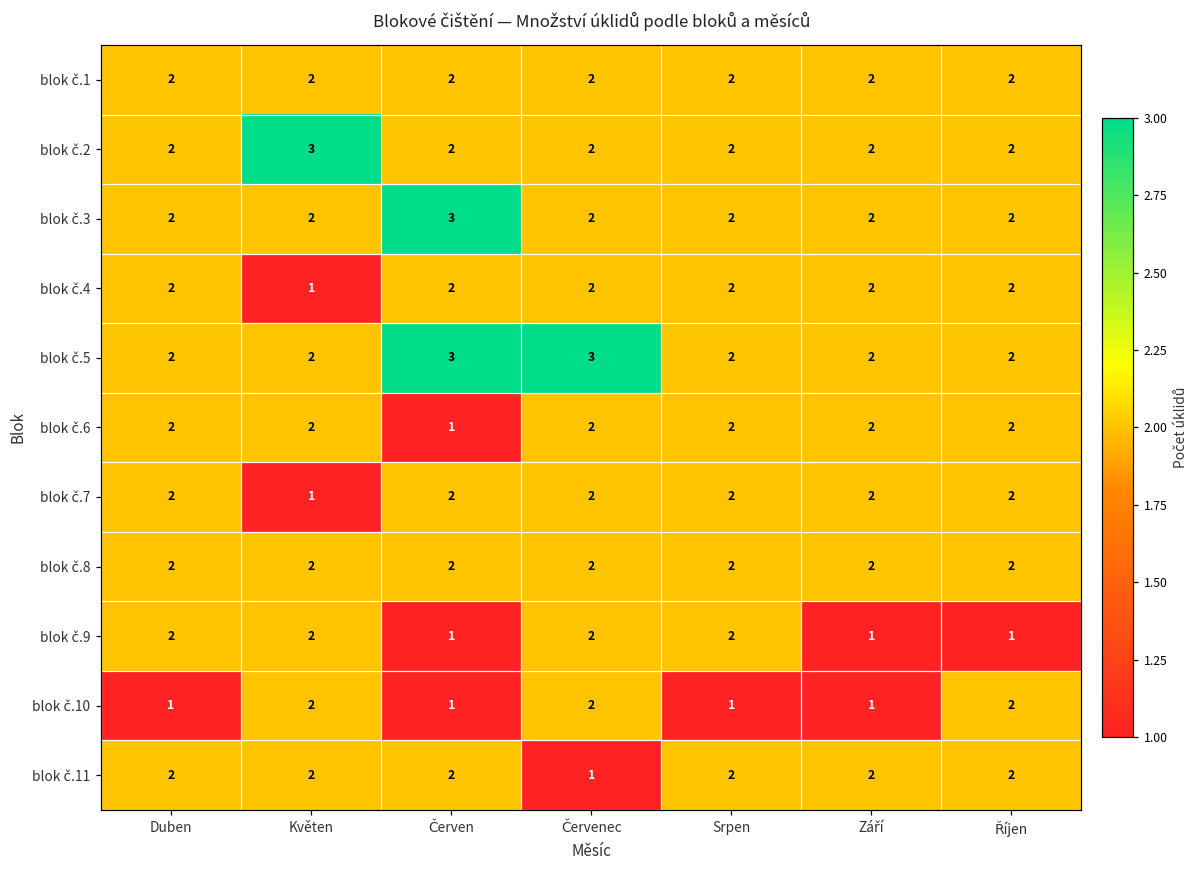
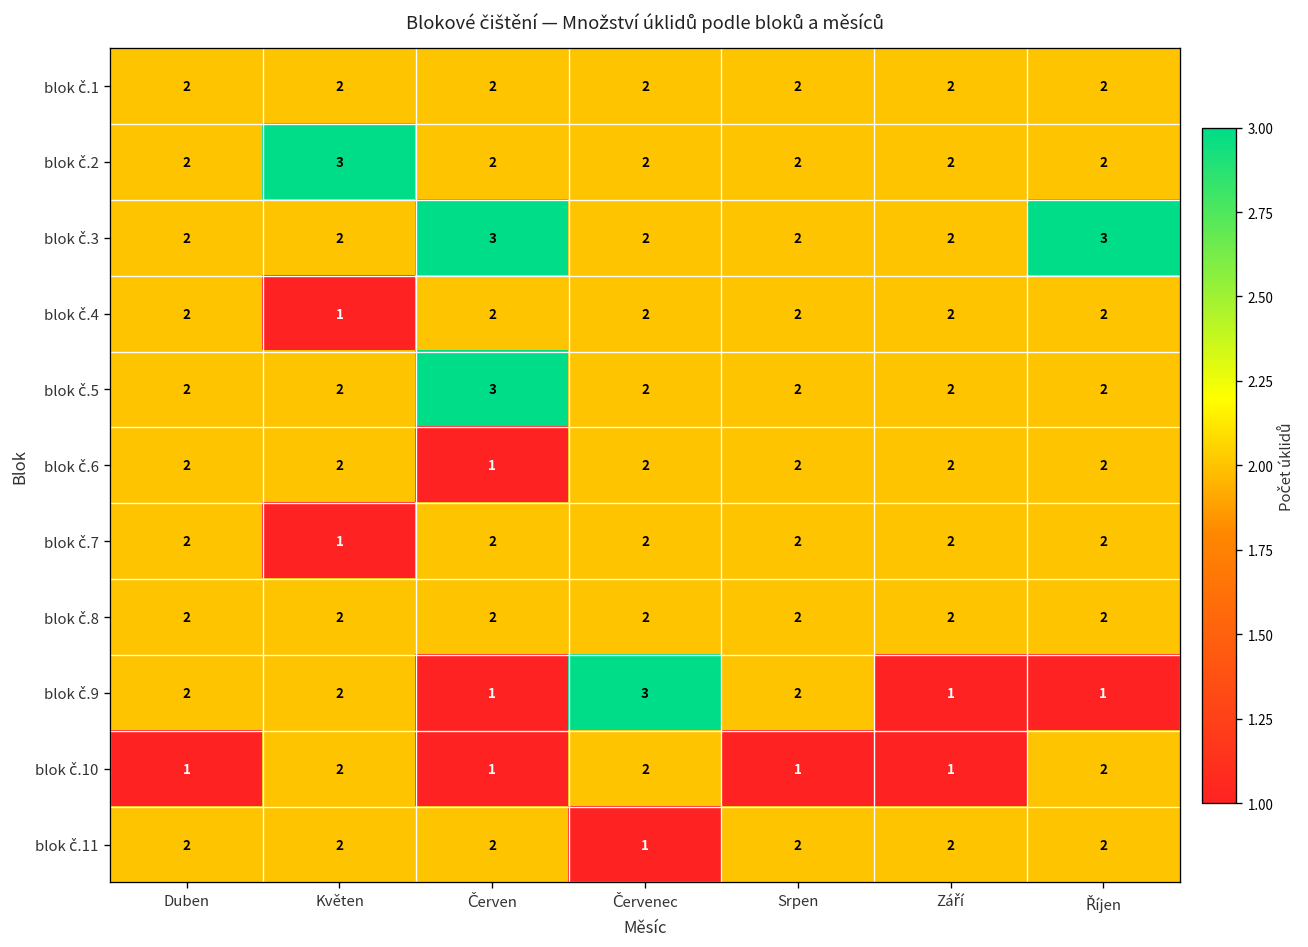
blok č.3, Říjen: 2 -> 3
blok č.5, Červenec: 3 -> 2
blok č.9, Červenec: 2 -> 3
